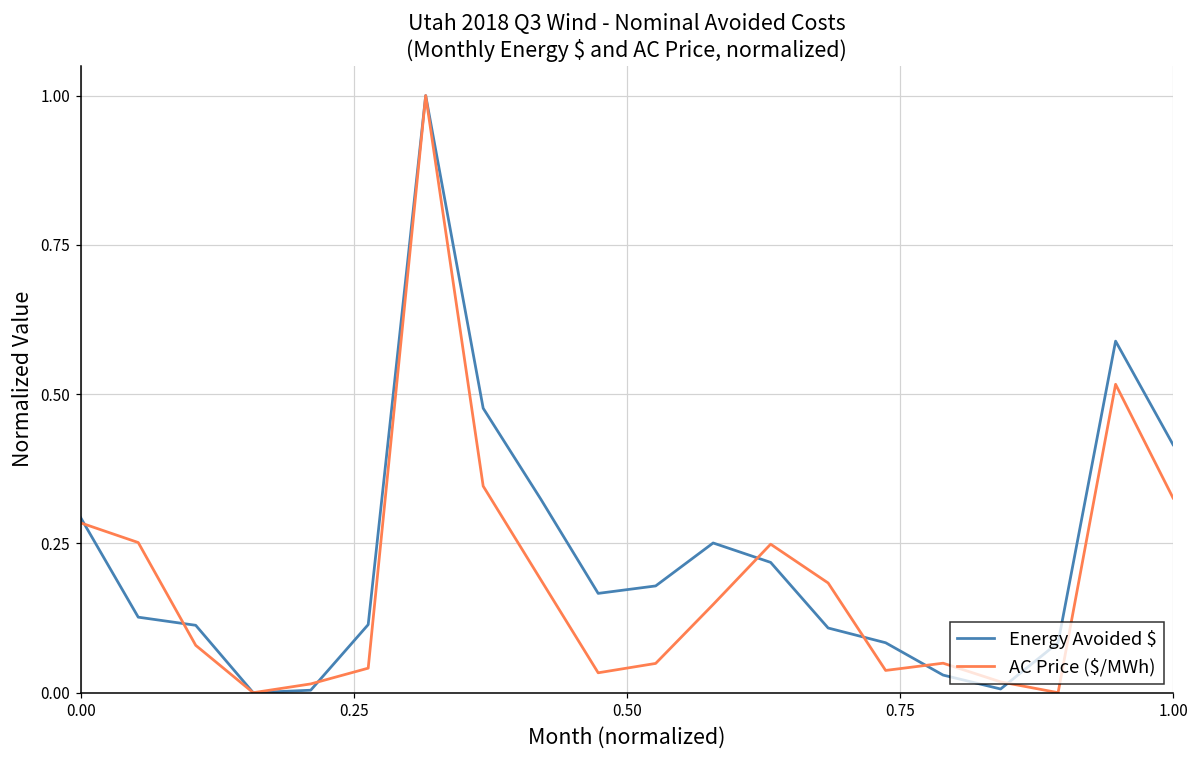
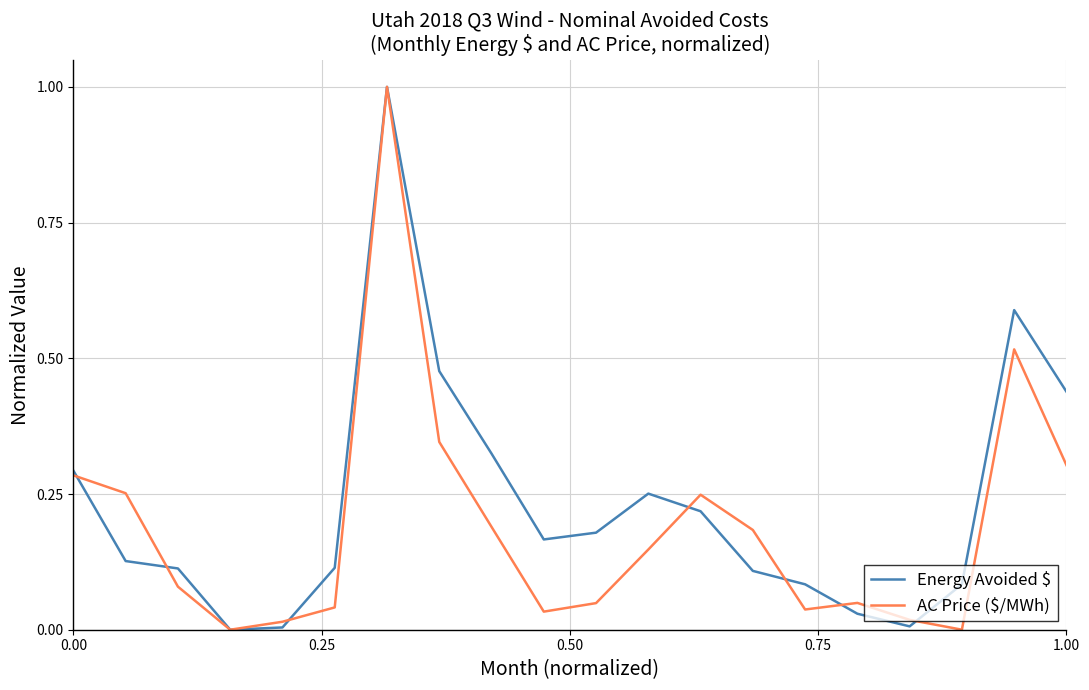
Energy Avoided $, 1.00: 0.42 -> 0.44
AC Price ($/MWh), 1.00: 0.33 -> 0.30
